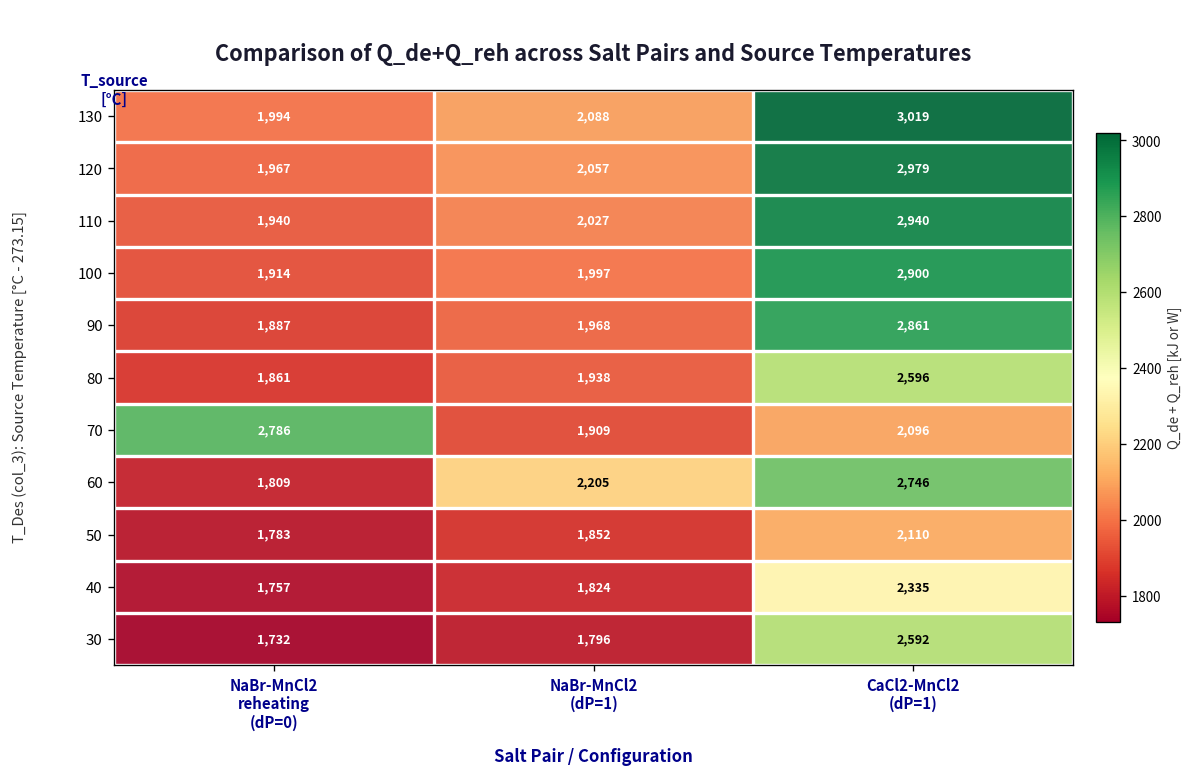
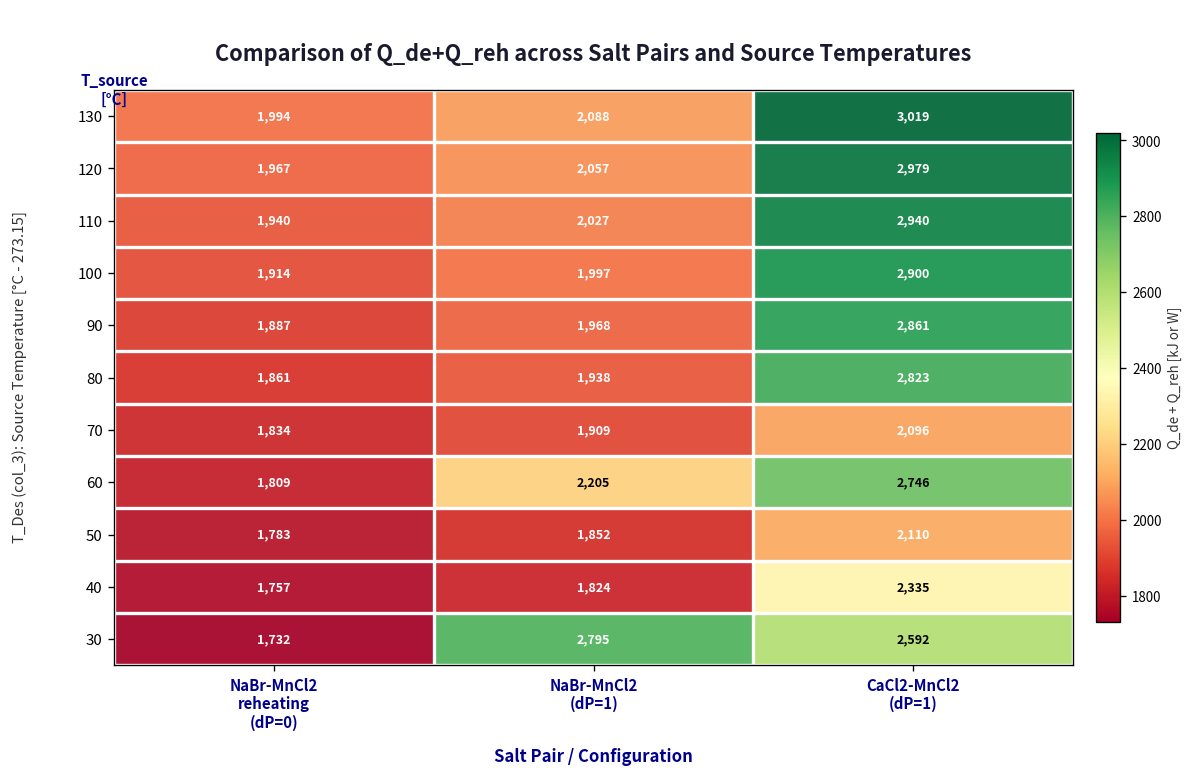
80, CaCl2-MnCl2 (dP=1): 2,596 -> 2,823
70, NaBr-MnCl2 reheating (dP=0): 2,786 -> 1,834
30, NaBr-MnCl2 (dP=1): 1,796 -> 2,795
